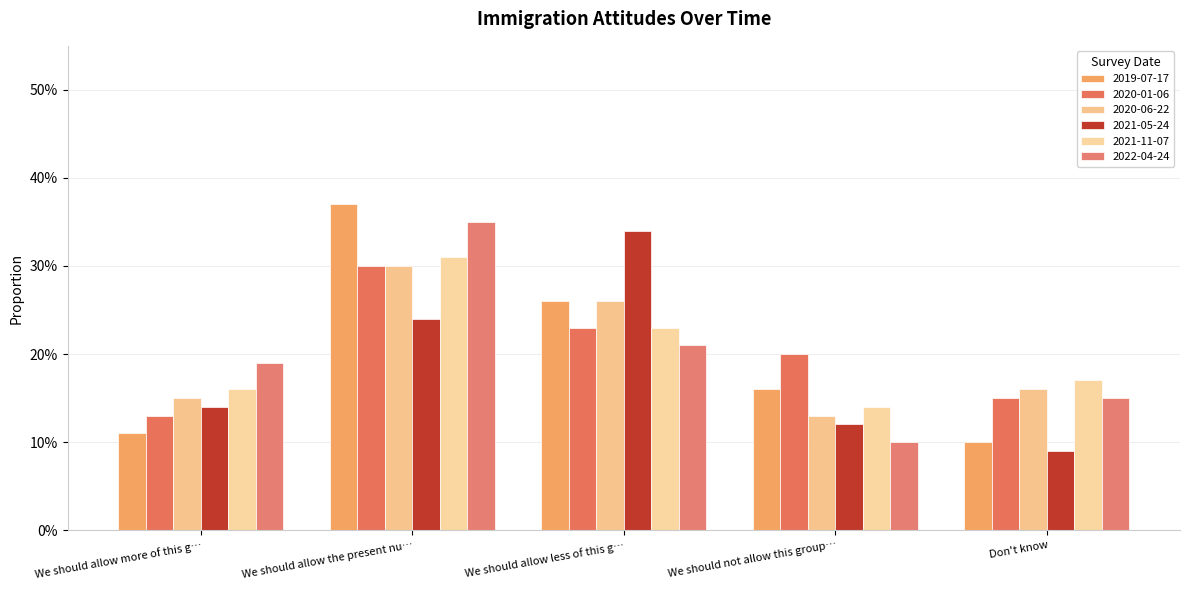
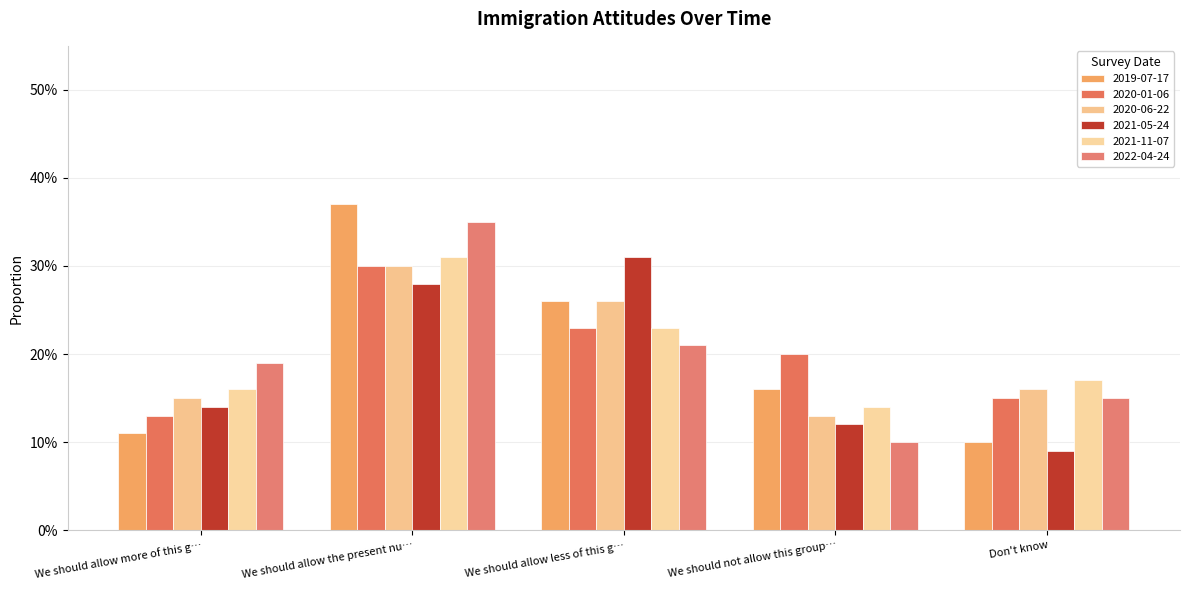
2021-05-24, We should allow the present nu…: 24% -> 28%
2021-05-24, We should allow less of this g…: 34% -> 31%
